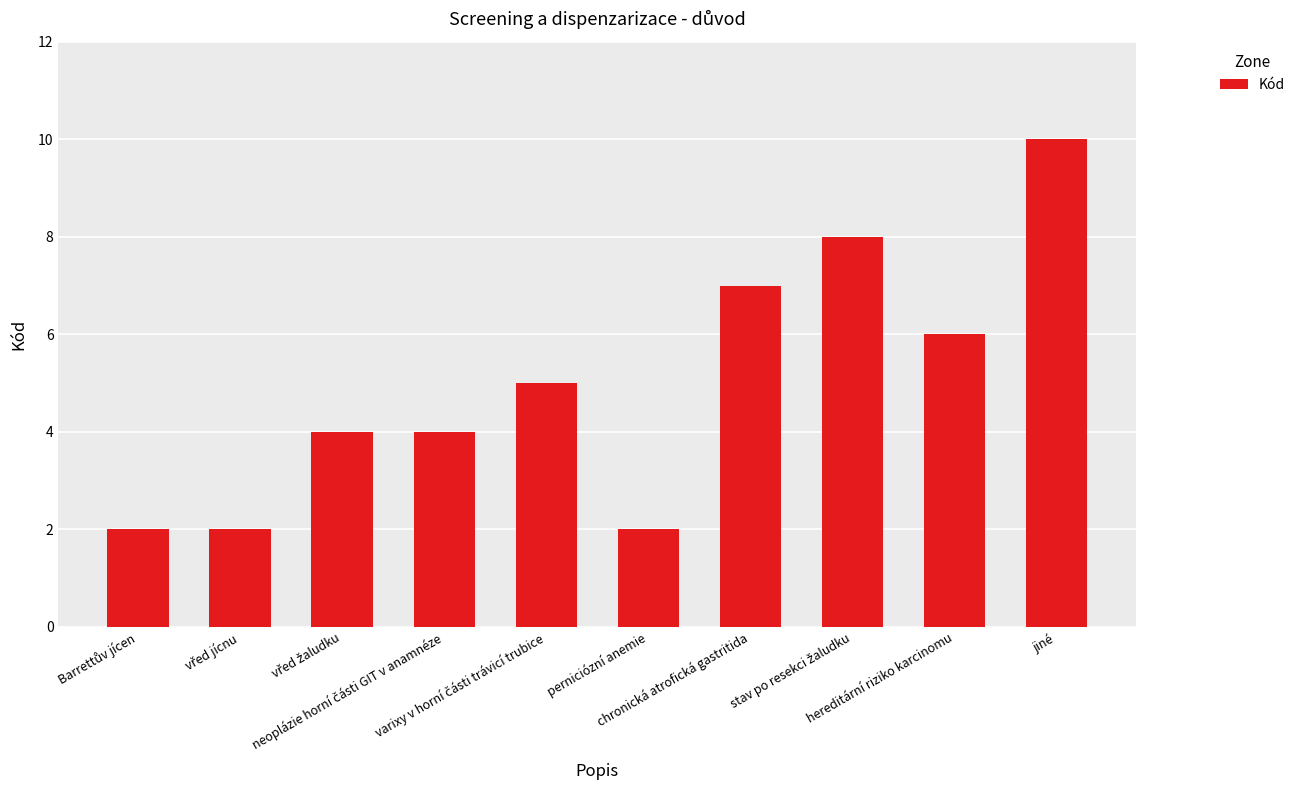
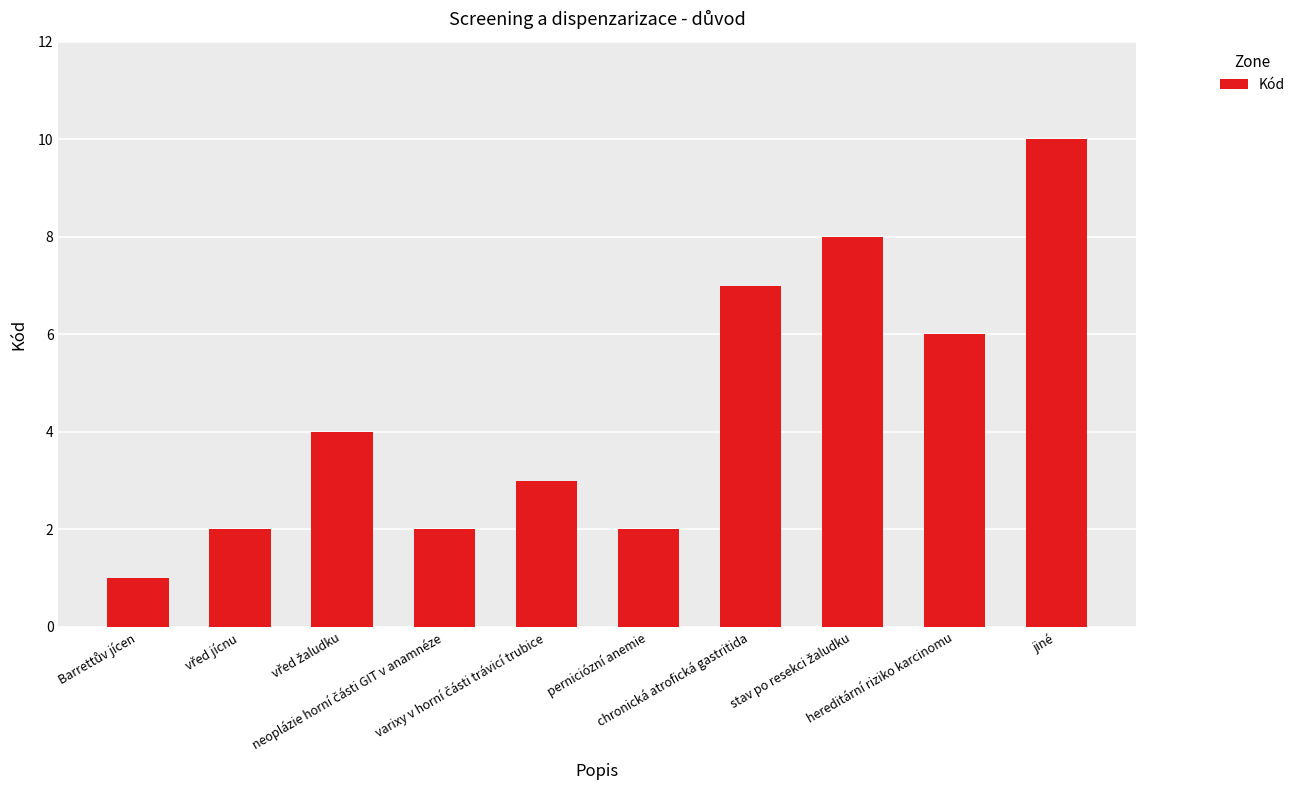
Barrettův jícen: 2 -> 1
neoplázie horní části GIT v anamnéze: 4 -> 2
varixy v horní části trávicí trubice: 5 -> 3
